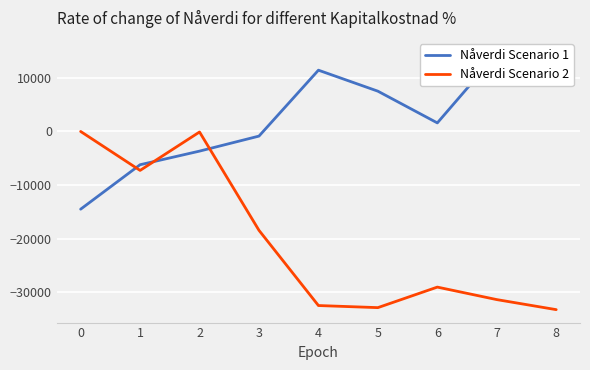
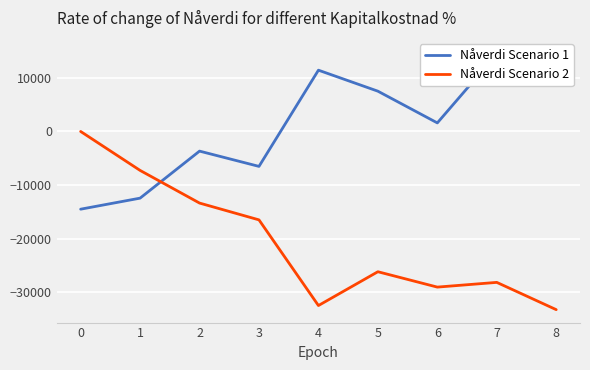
Nåverdi Scenario 1, 1: -6000 -> -12000
Nåverdi Scenario 2, 2: 0 -> -13000
Nåverdi Scenario 1, 3: -1000 -> -7000
Nåverdi Scenario 2, 3: -18000 -> -16000
Nåverdi Scenario 2, 5: -33000 -> -26000
Nåverdi Scenario 2, 7: -31000 -> -28000
